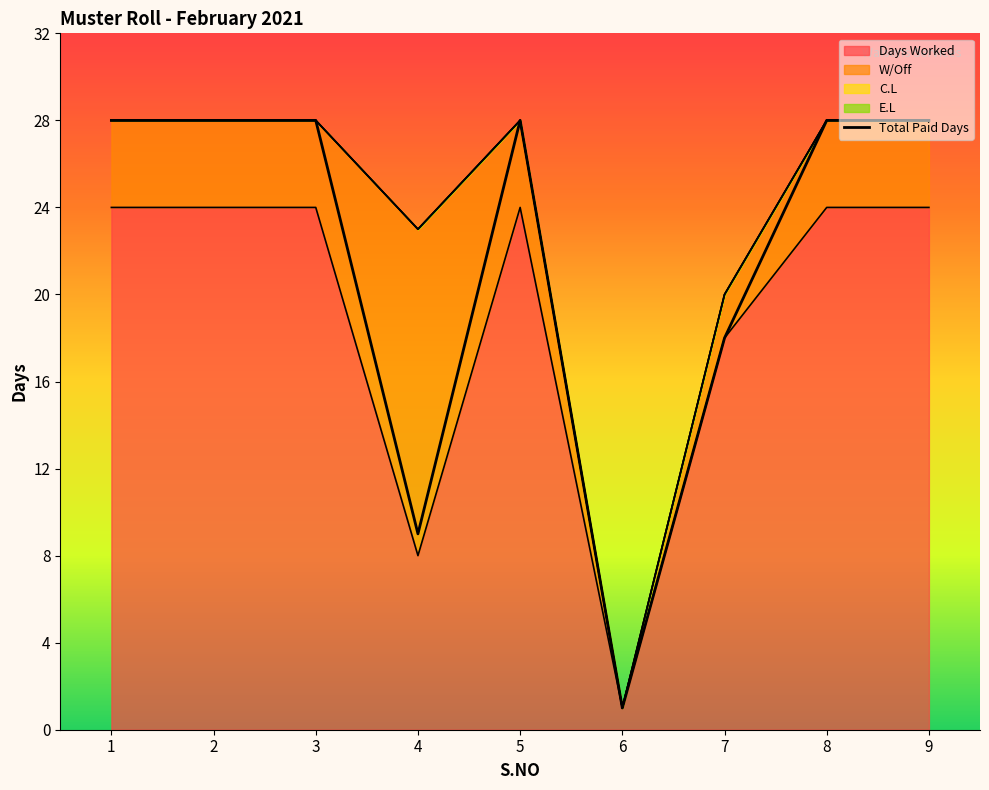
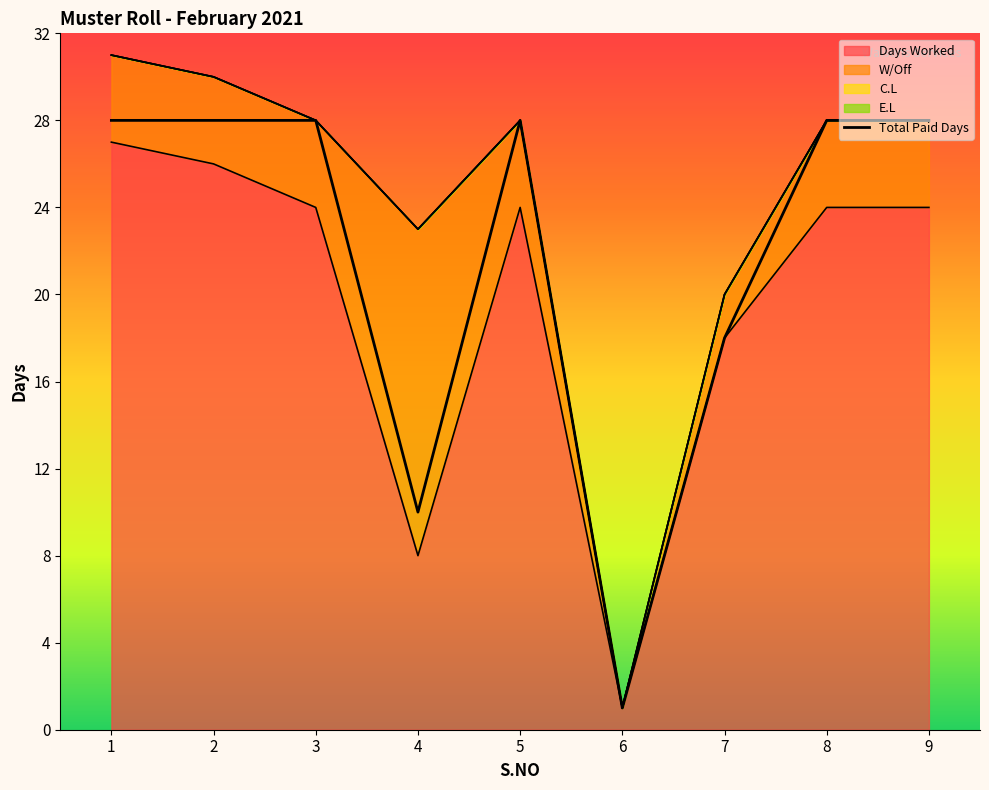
Days Worked, 1: 24 -> 27
Days Worked, 2: 24 -> 26
Total Paid Days, 4: 9 -> 10
